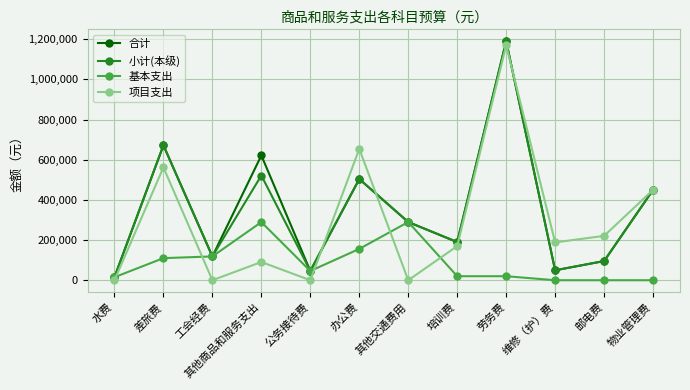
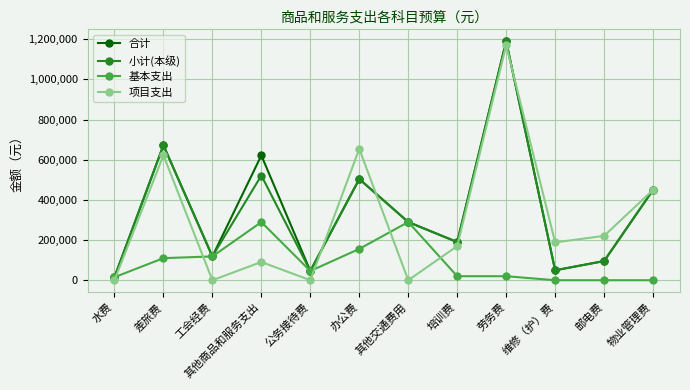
项目支出, 差旅费: 560,000 -> 620,000
